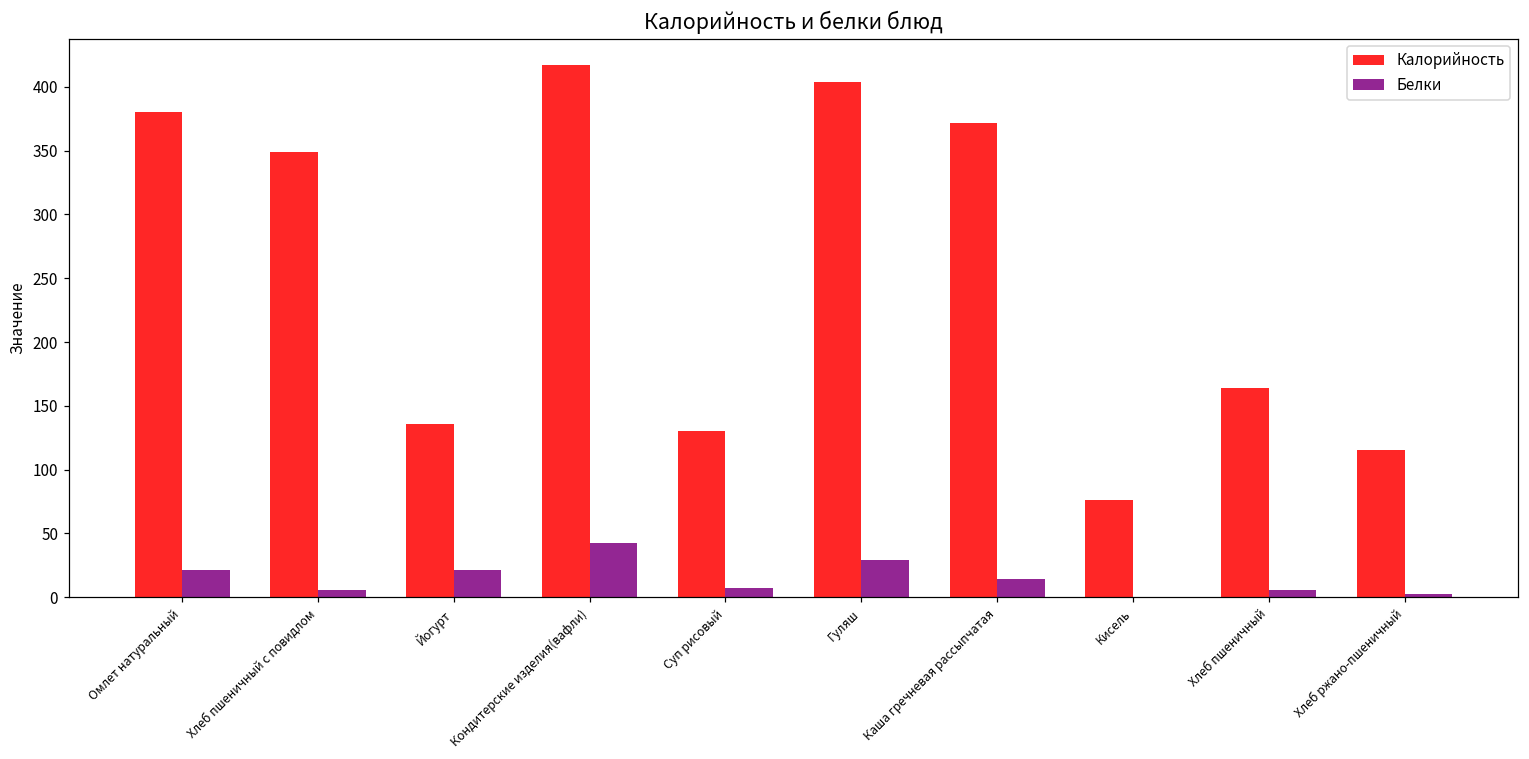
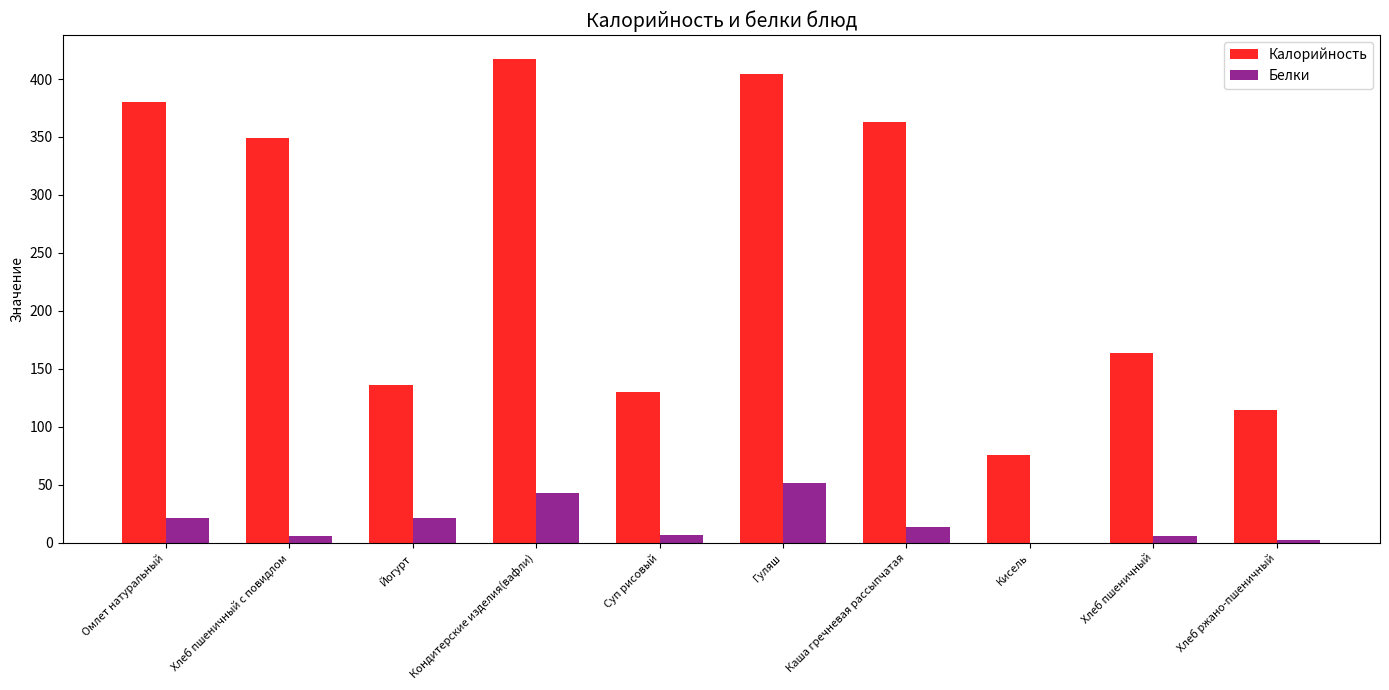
Белки, Гуляш: 29 -> 52
Калорийность, Каша гречневая рассыпчатая: 372 -> 363
